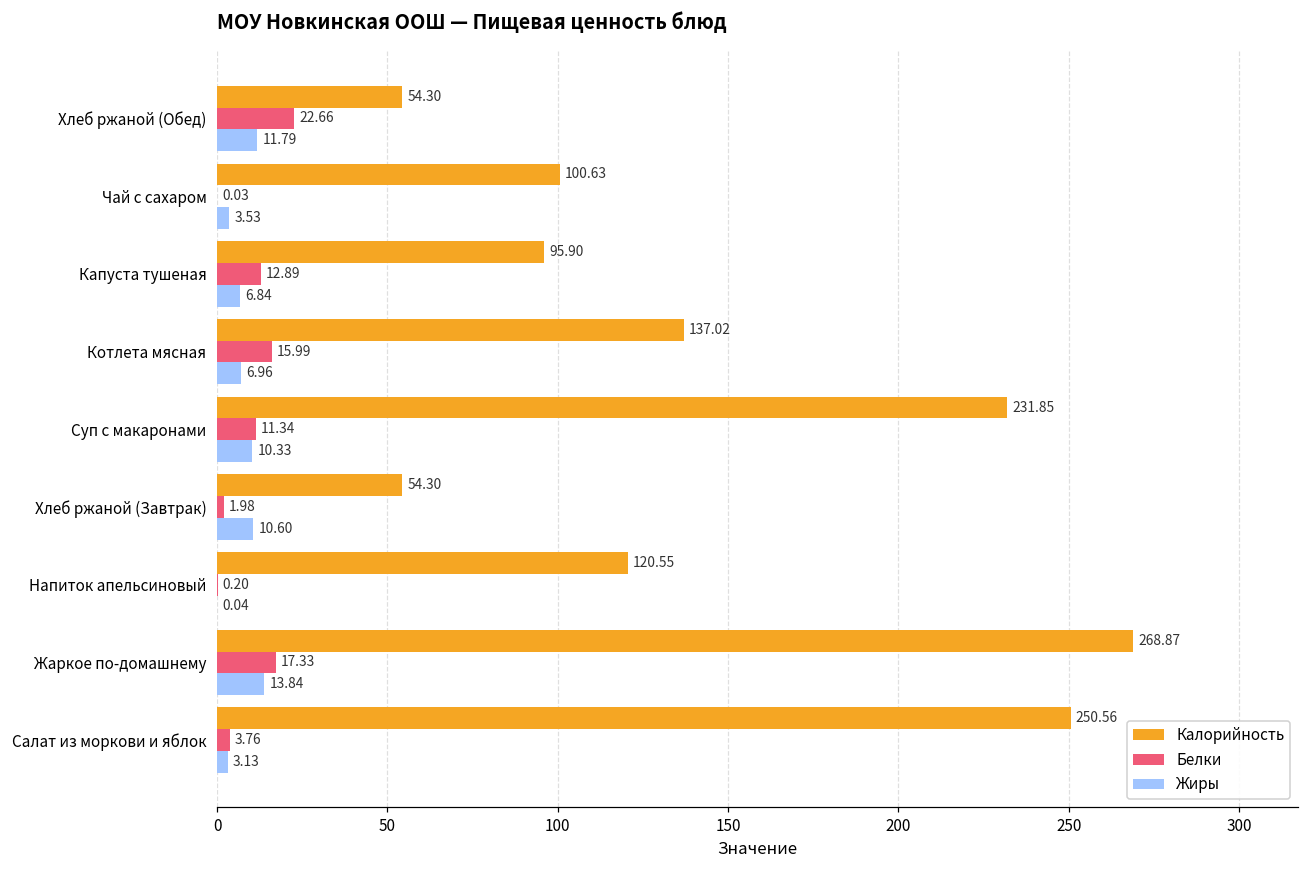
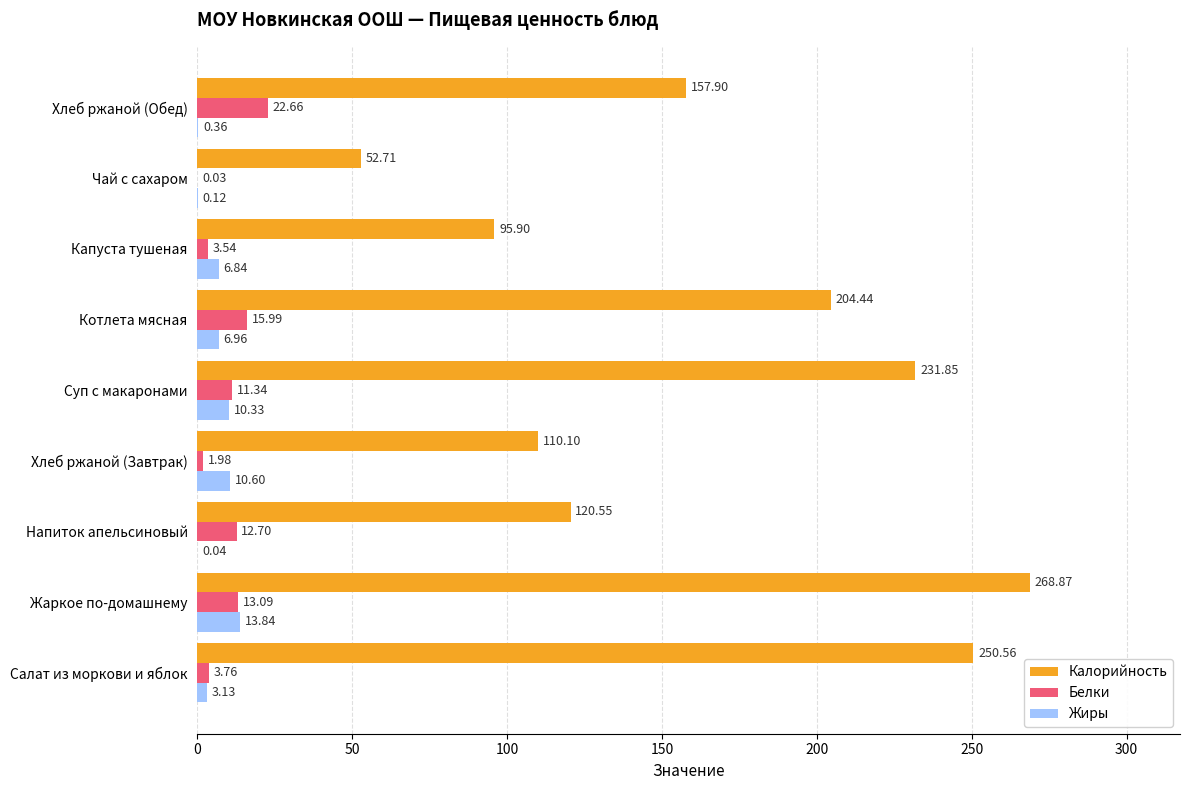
Калорийность, Хлеб ржаной (Обед): 54.30 -> 157.90
Жиры, Хлеб ржаной (Обед): 11.79 -> 0.36
Калорийность, Чай с сахаром: 100.63 -> 52.71
Жиры, Чай с сахаром: 3.53 -> 0.12
Белки, Капуста тушеная: 12.89 -> 3.54
Калорийность, Котлета мясная: 137.02 -> 204.44
Калорийность, Хлеб ржаной (Завтрак): 54.30 -> 110.10
Белки, Напиток апельсиновый: 0.20 -> 12.70
Белки, Жаркое по-домашнему: 17.33 -> 13.09
